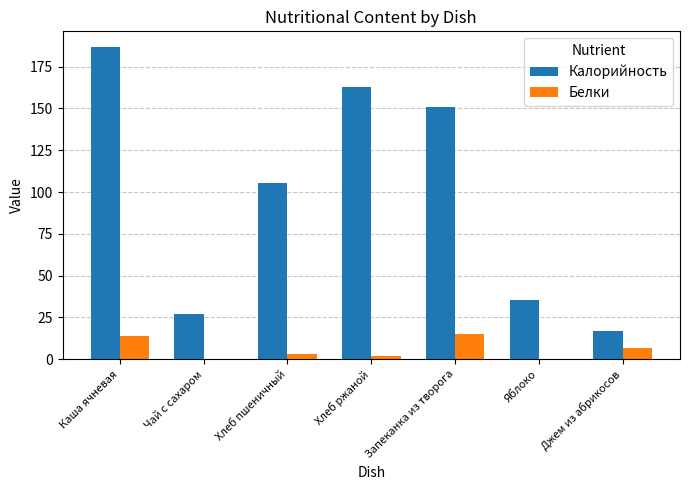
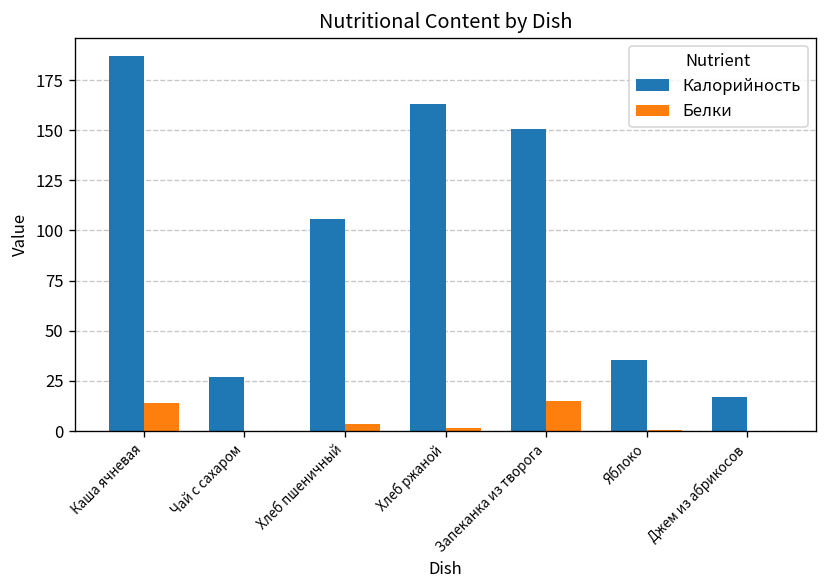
Белки, Джем из абрикосов: 7 -> 0
